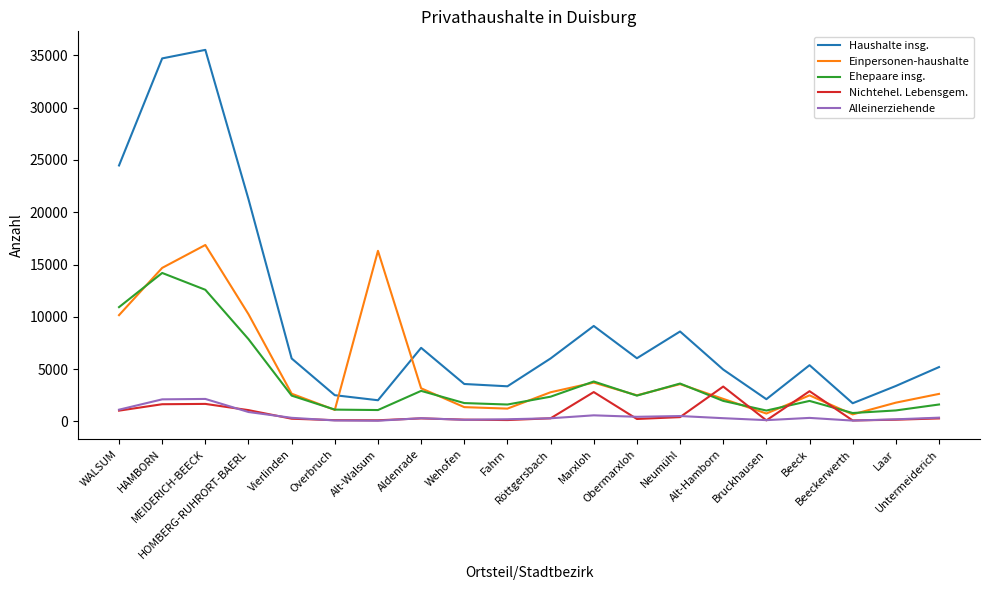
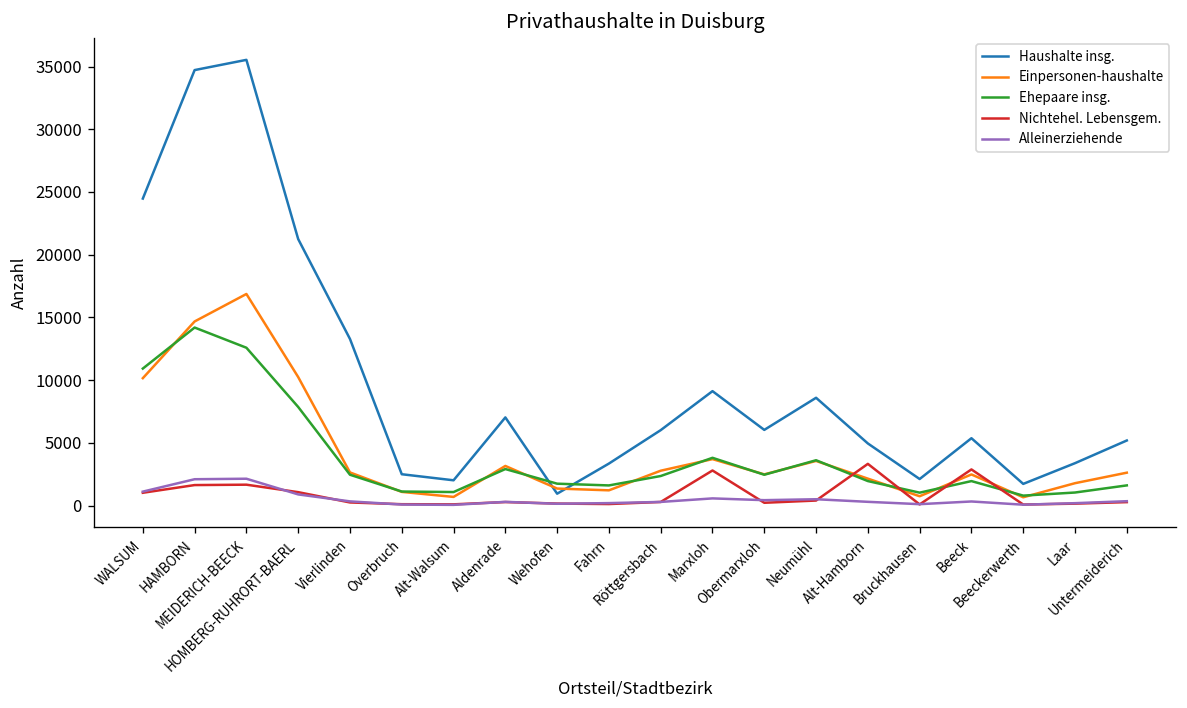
Haushalte insg., Vierlinden: 6000 -> 13300
Einpersonen-haushalte, Alt-Walsum: 16300 -> 700
Haushalte insg., Wehofen: 3600 -> 900
